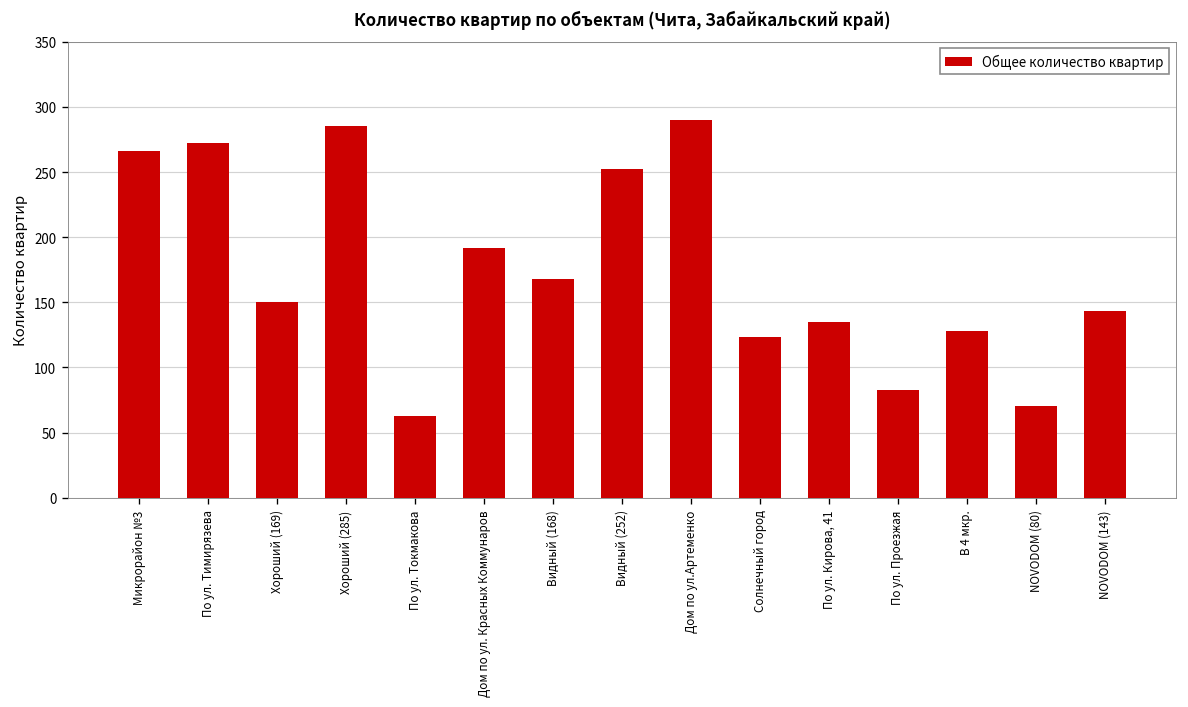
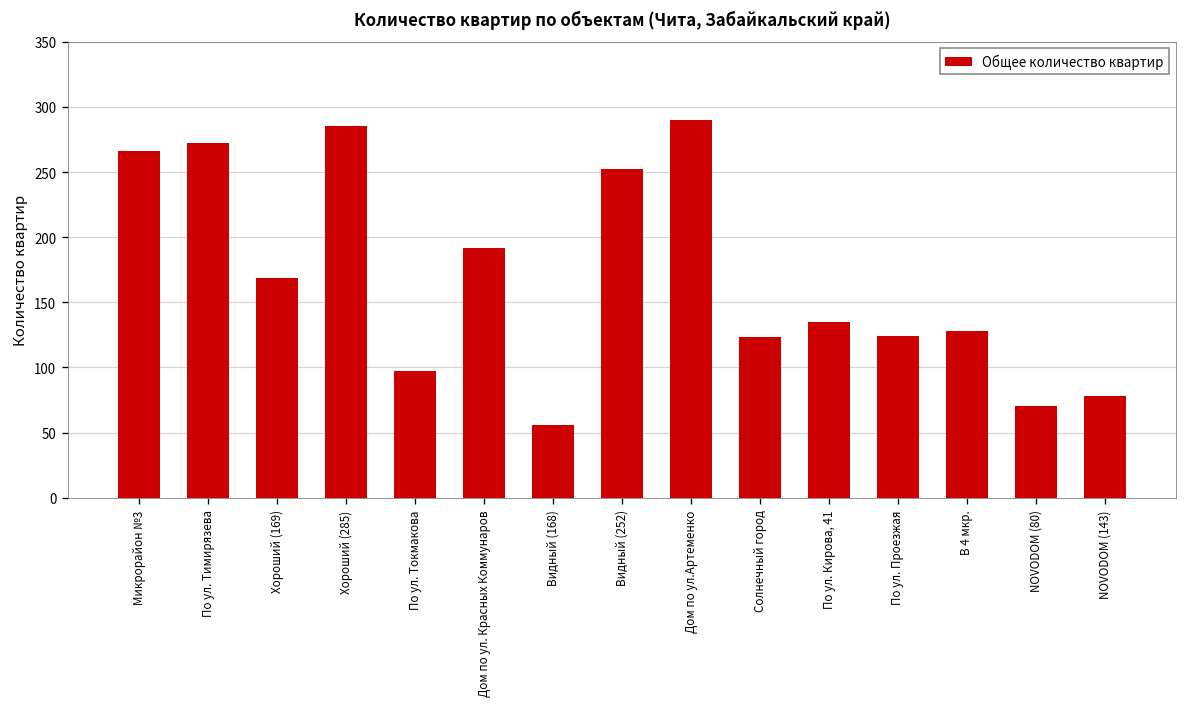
Хороший (169): 150 -> 169
По ул. Токмакова: 63 -> 97
Видный (168): 168 -> 56
По ул. Проезжая: 83 -> 124
NOVODOM (143): 143 -> 78
